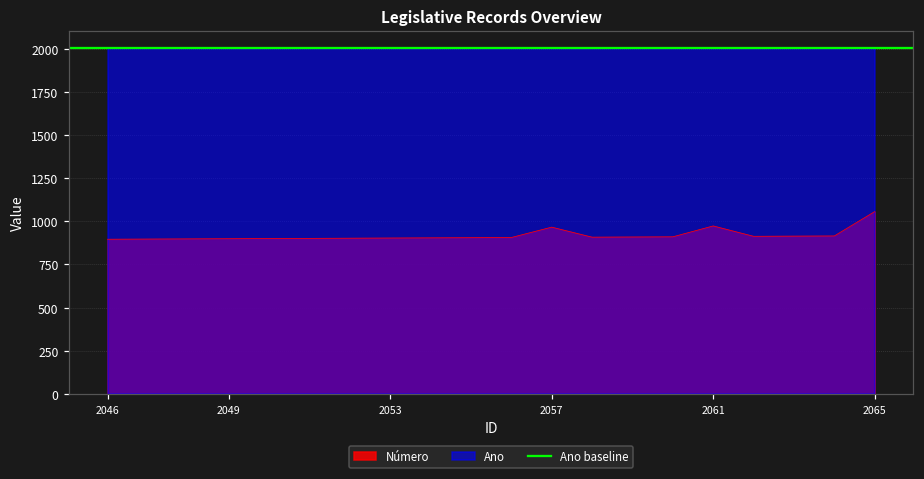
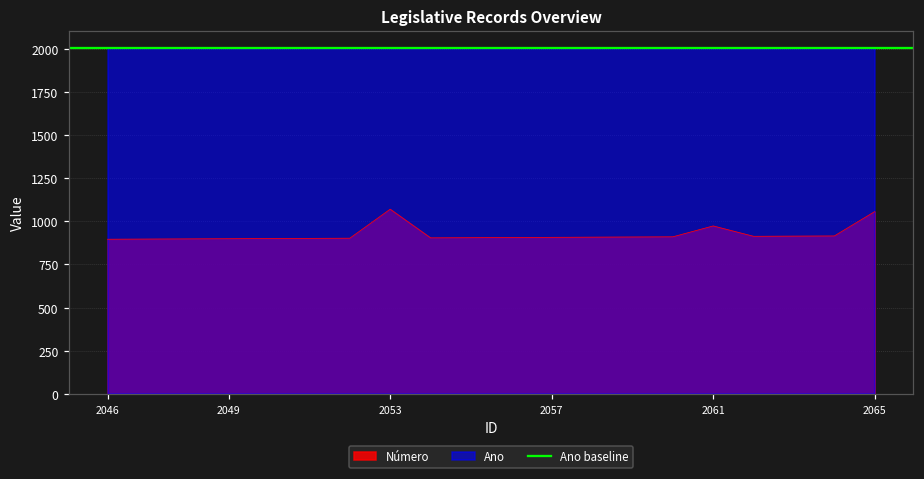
Número, 2053: 900 -> 1070
Número, 2057: 970 -> 910
